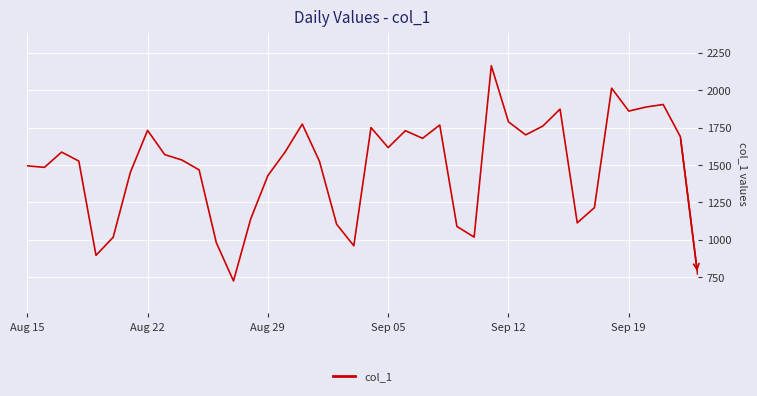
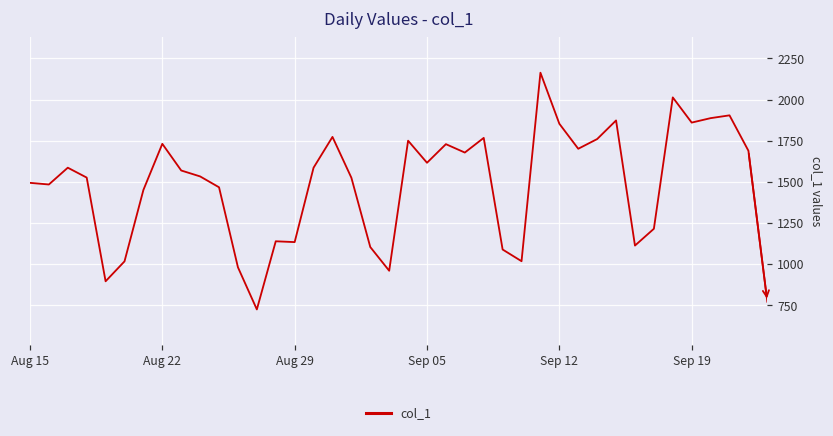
Aug 29: 1430 -> 1130
Sep 12: 1790 -> 1850
